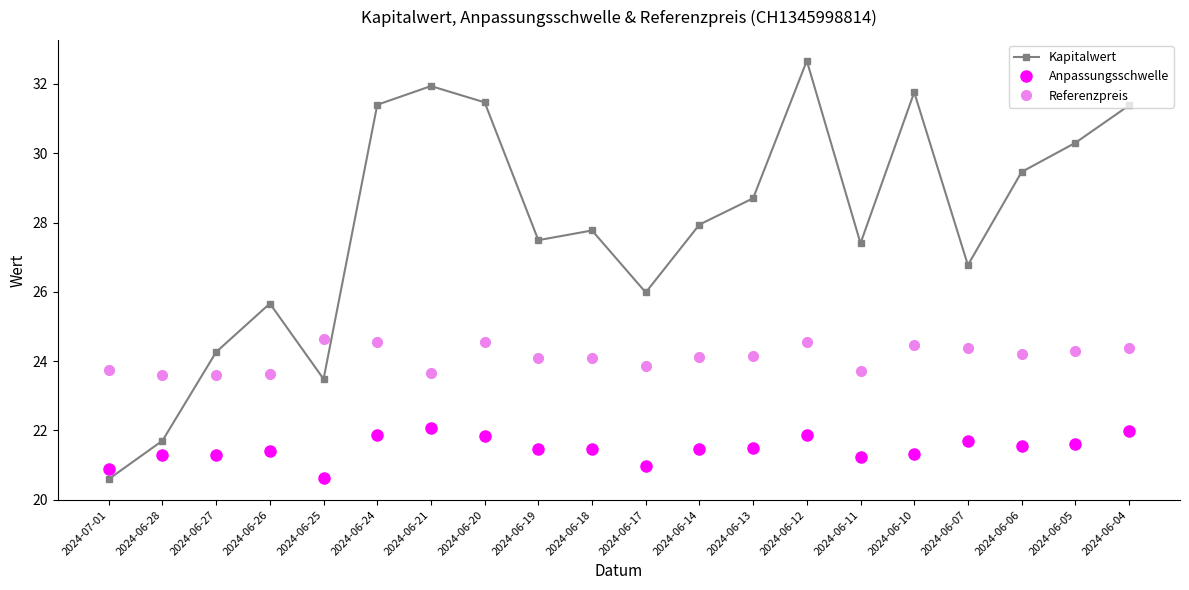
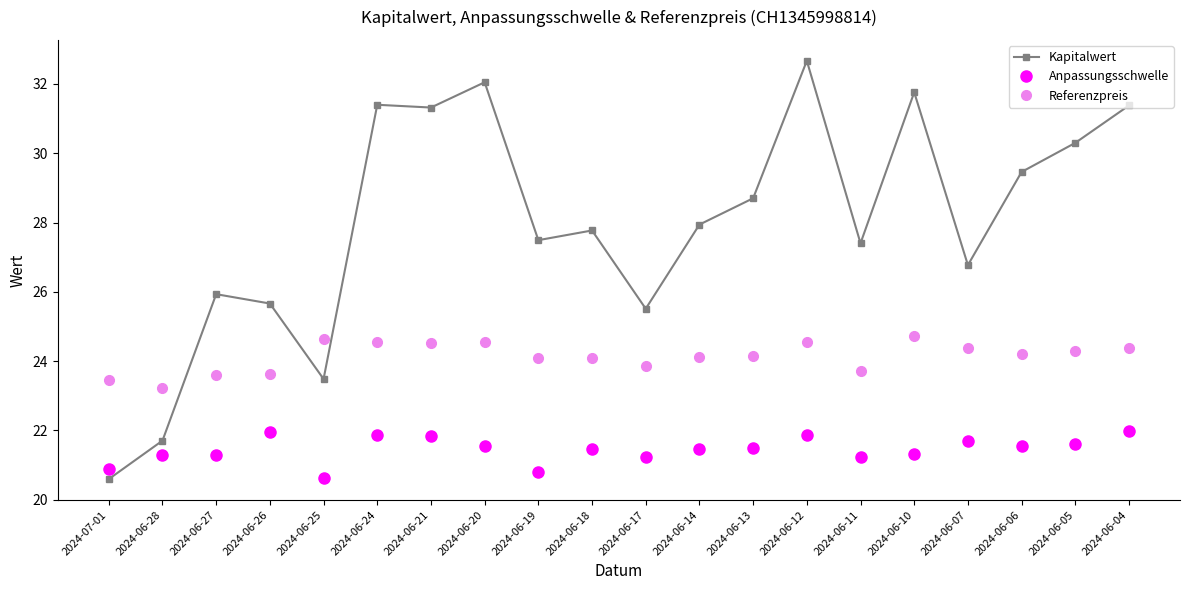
Referenzpreis, 2024-07-01: 23.8 -> 23.5
Referenzpreis, 2024-06-28: 23.6 -> 23.2
Kapitalwert, 2024-06-27: 24.3 -> 25.9
Anpassungsschwelle, 2024-06-26: 21.4 -> 21.9
Kapitalwert, 2024-06-21: 31.9 -> 31.3
Anpassungsschwelle, 2024-06-21: 22.1 -> 21.8
Referenzpreis, 2024-06-21: 23.7 -> 24.5
Kapitalwert, 2024-06-20: 31.5 -> 32.1
Anpassungsschwelle, 2024-06-20: 21.8 -> 21.5
Anpassungsschwelle, 2024-06-19: 21.4 -> 20.8
Kapitalwert, 2024-06-17: 26.0 -> 25.5
Anpassungsschwelle, 2024-06-17: 21.0 -> 21.2
Referenzpreis, 2024-06-10: 24.5 -> 24.7
